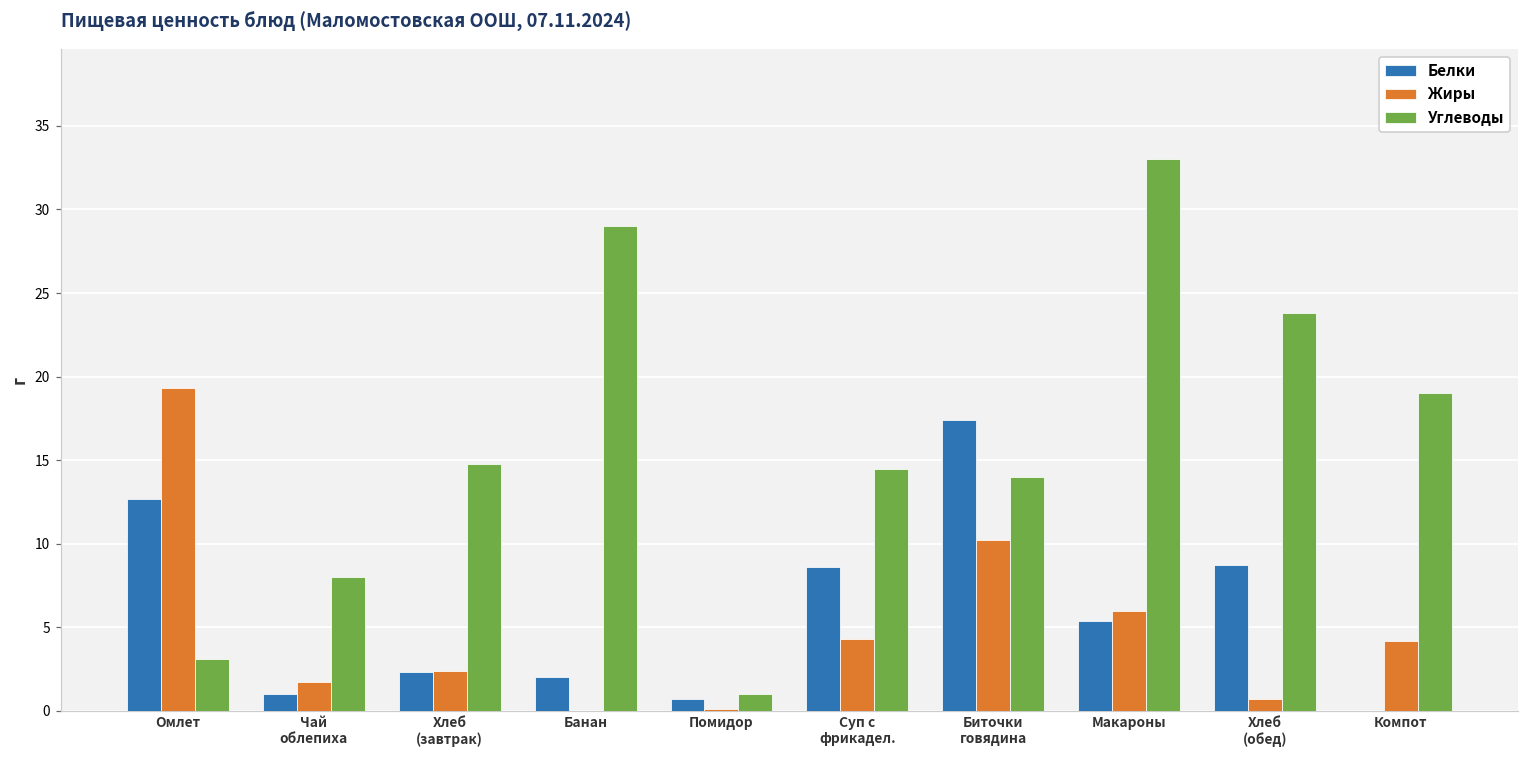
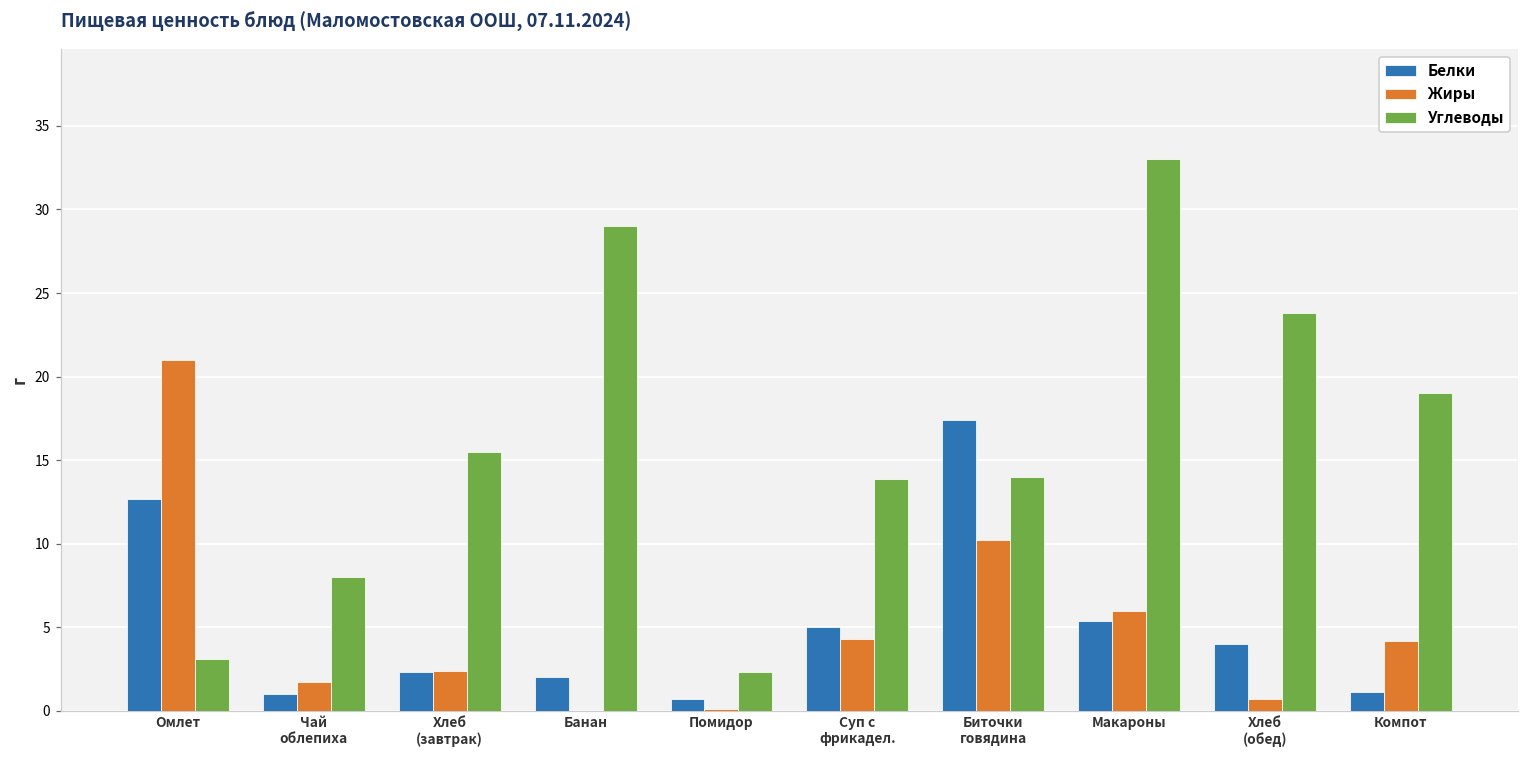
Жиры, Омлет: 19.3 -> 21.0
Углеводы, Хлеб (завтрак): 14.8 -> 15.5
Углеводы, Помидор: 1.0 -> 2.3
Белки, Суп с фрикадел.: 8.6 -> 5.0
Углеводы, Суп с фрикадел.: 14.5 -> 13.9
Белки, Хлеб (обед): 8.7 -> 4.0
Белки, Компот: 0.0 -> 1.1
